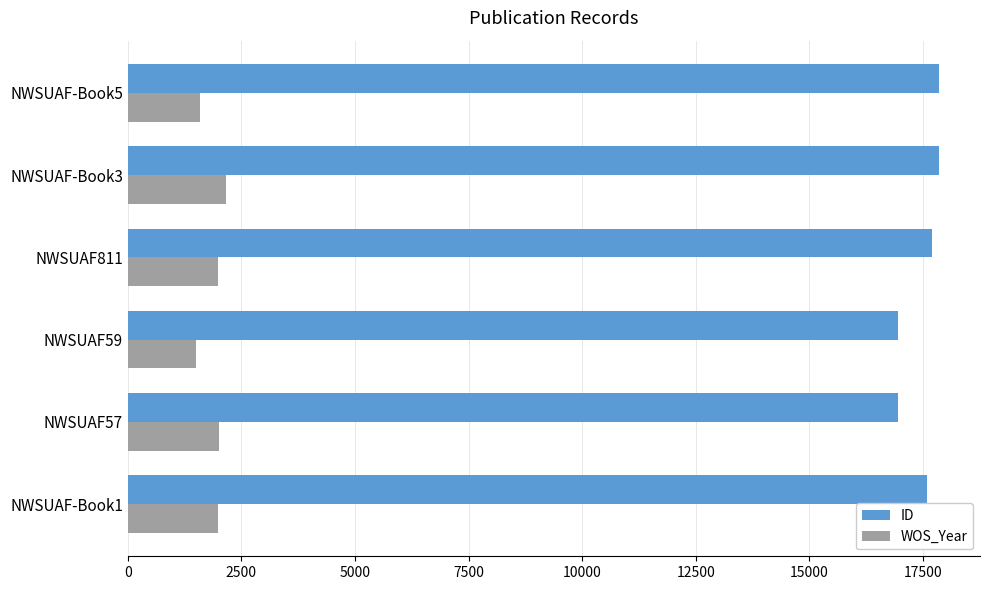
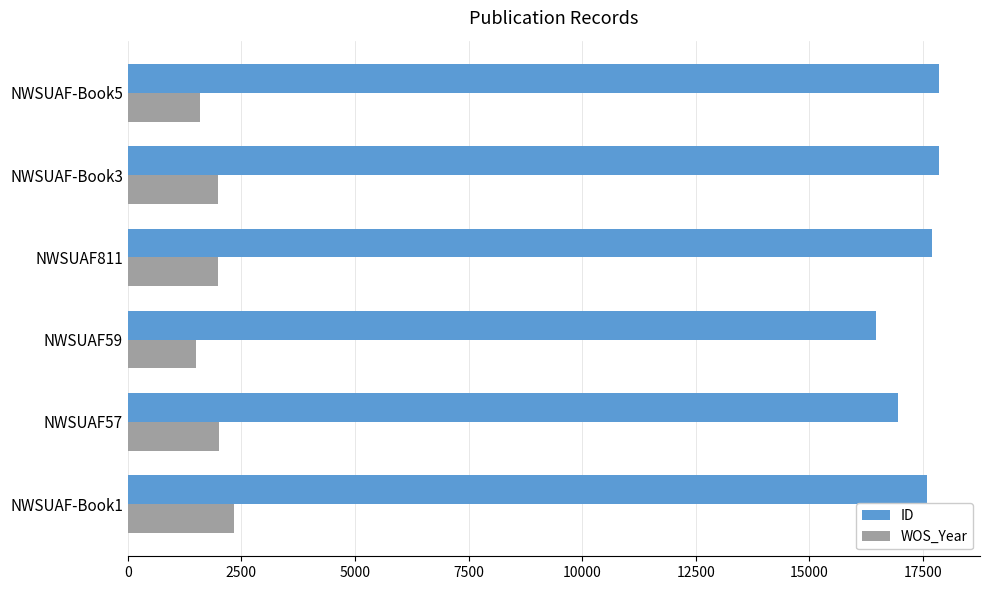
WOS_Year, NWSUAF-Book3: 2200 -> 2000
ID, NWSUAF59: 17000 -> 16500
WOS_Year, NWSUAF-Book1: 2000 -> 2300
